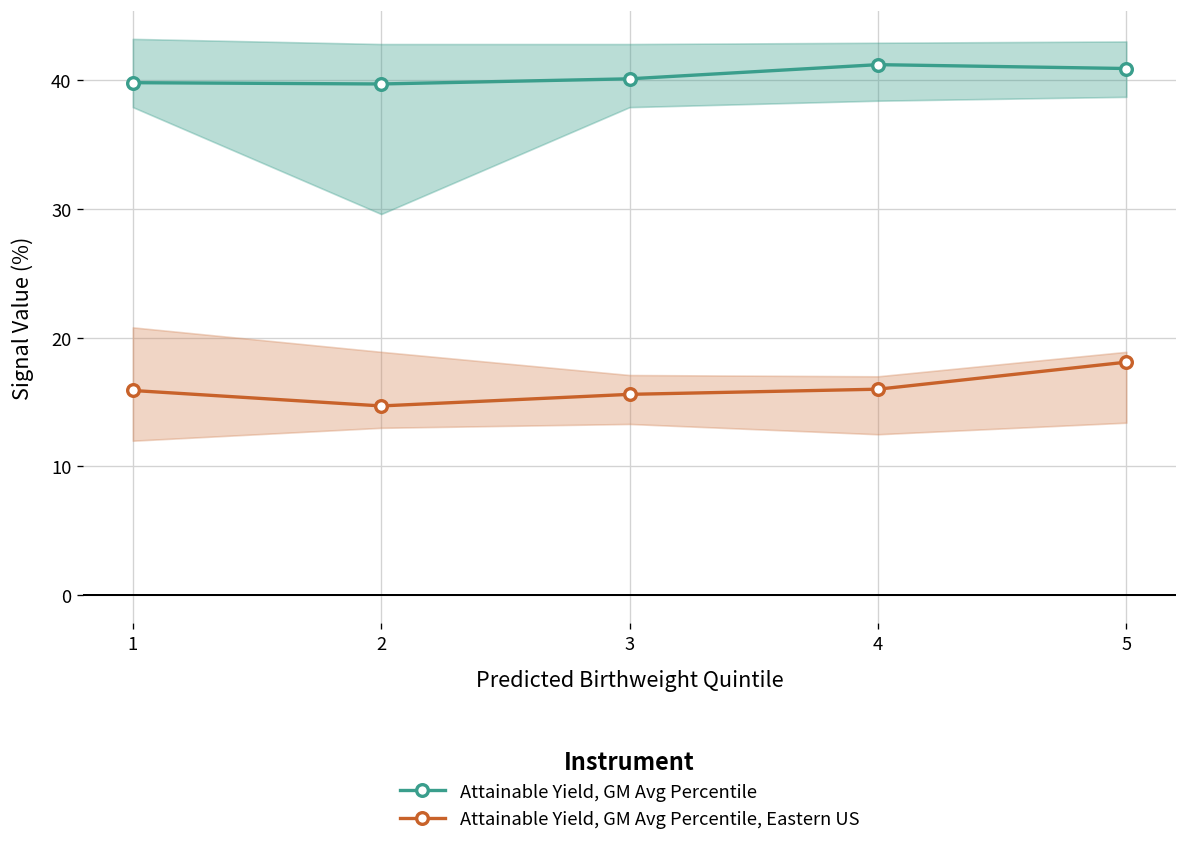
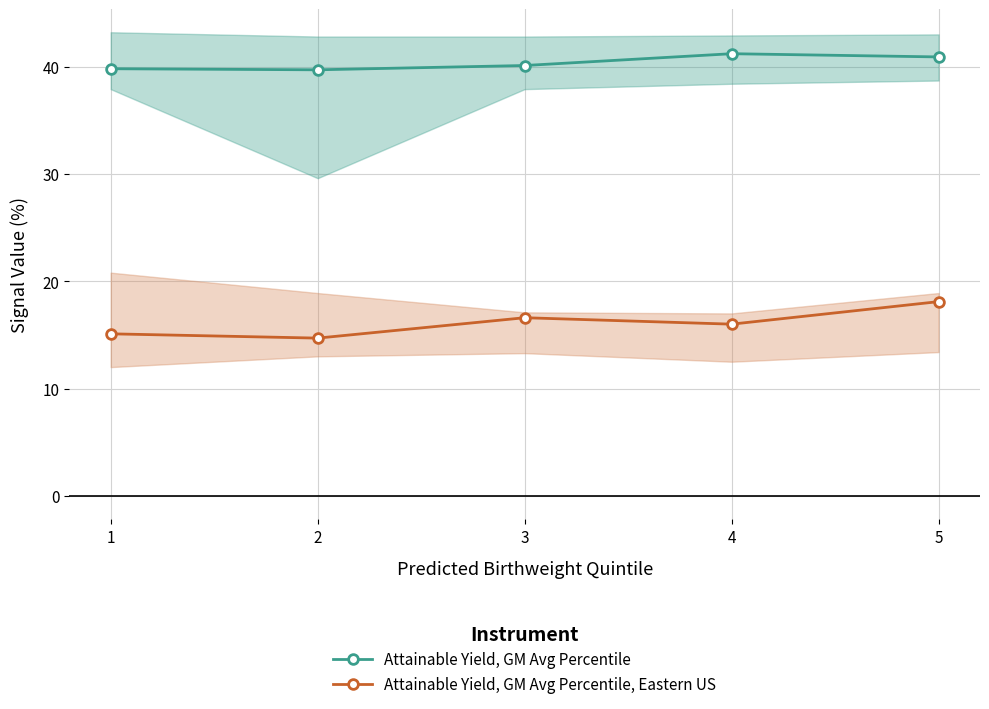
Attainable Yield, GM Avg Percentile, Eastern US, 1: 15.9 -> 15.1
Attainable Yield, GM Avg Percentile, Eastern US, 3: 15.6 -> 16.6
